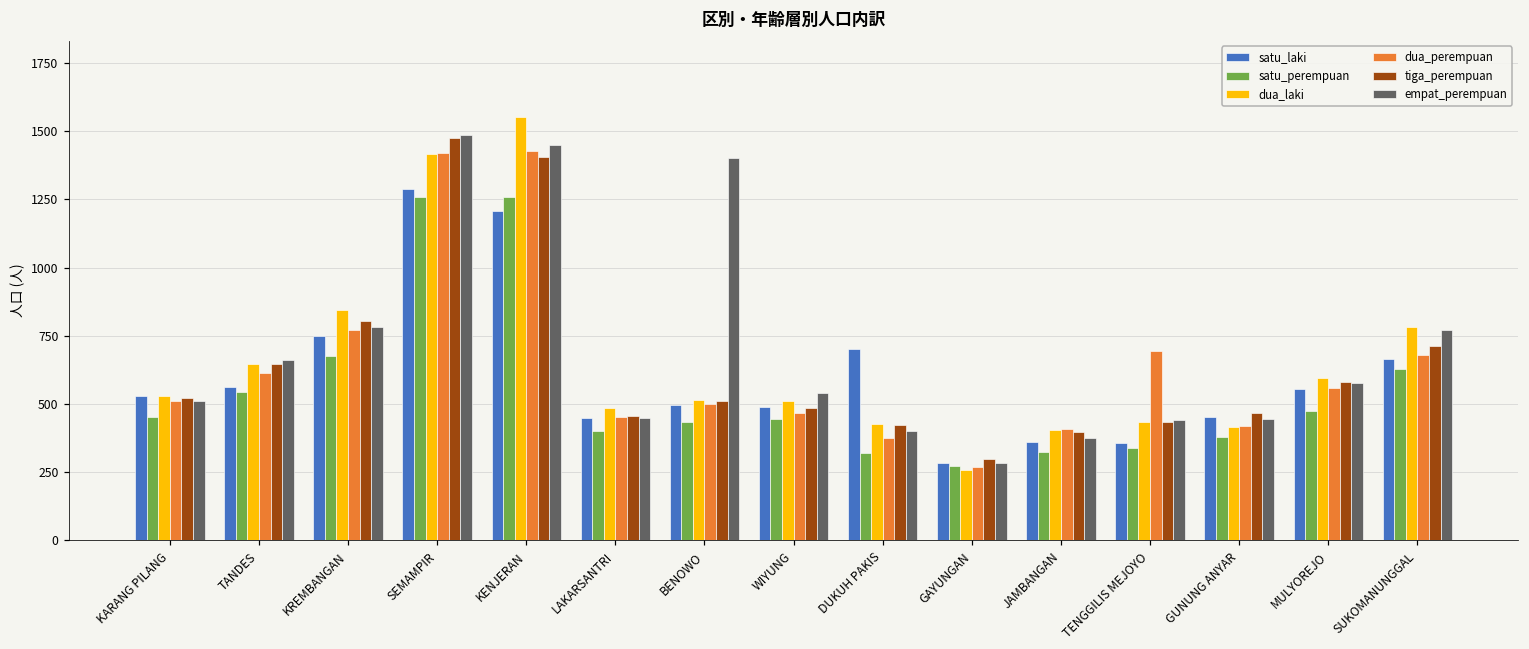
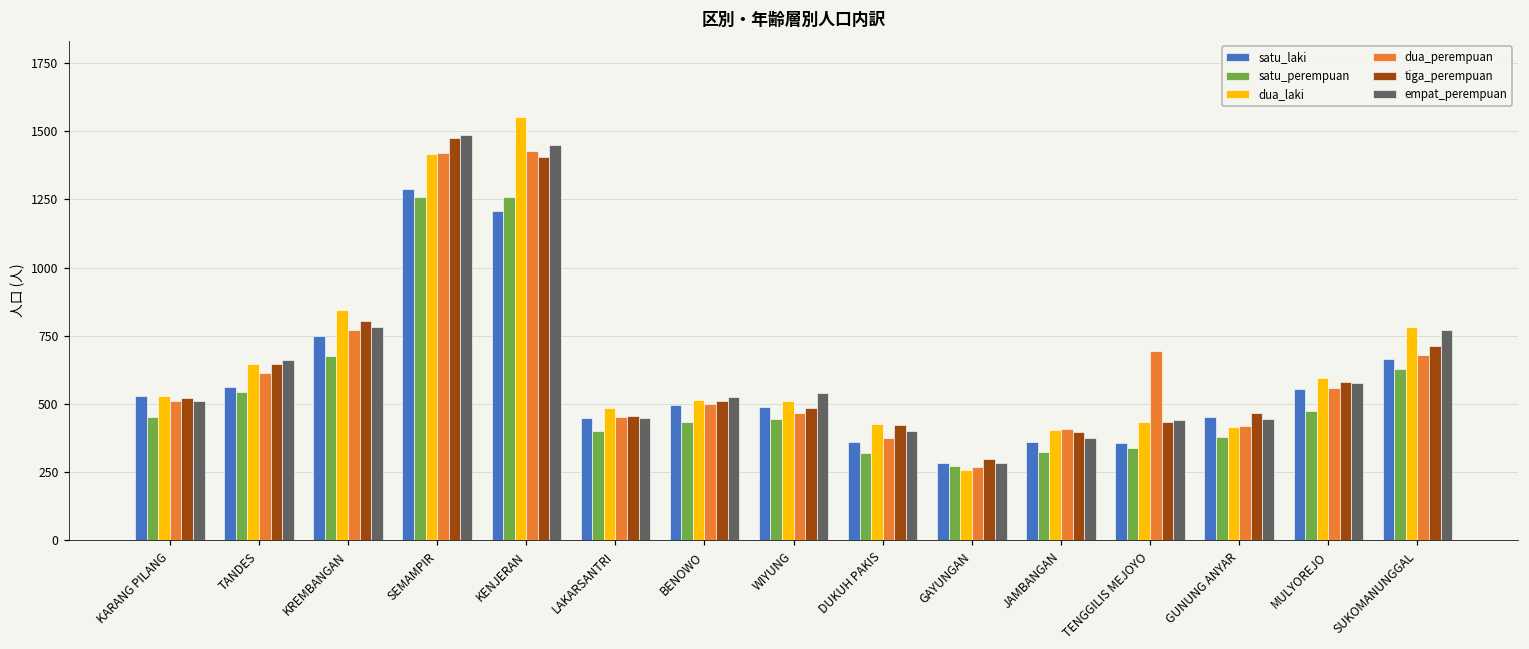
empat_perempuan, BENOWO: 1400 -> 520
satu_laki, DUKUH PAKIS: 700 -> 360
